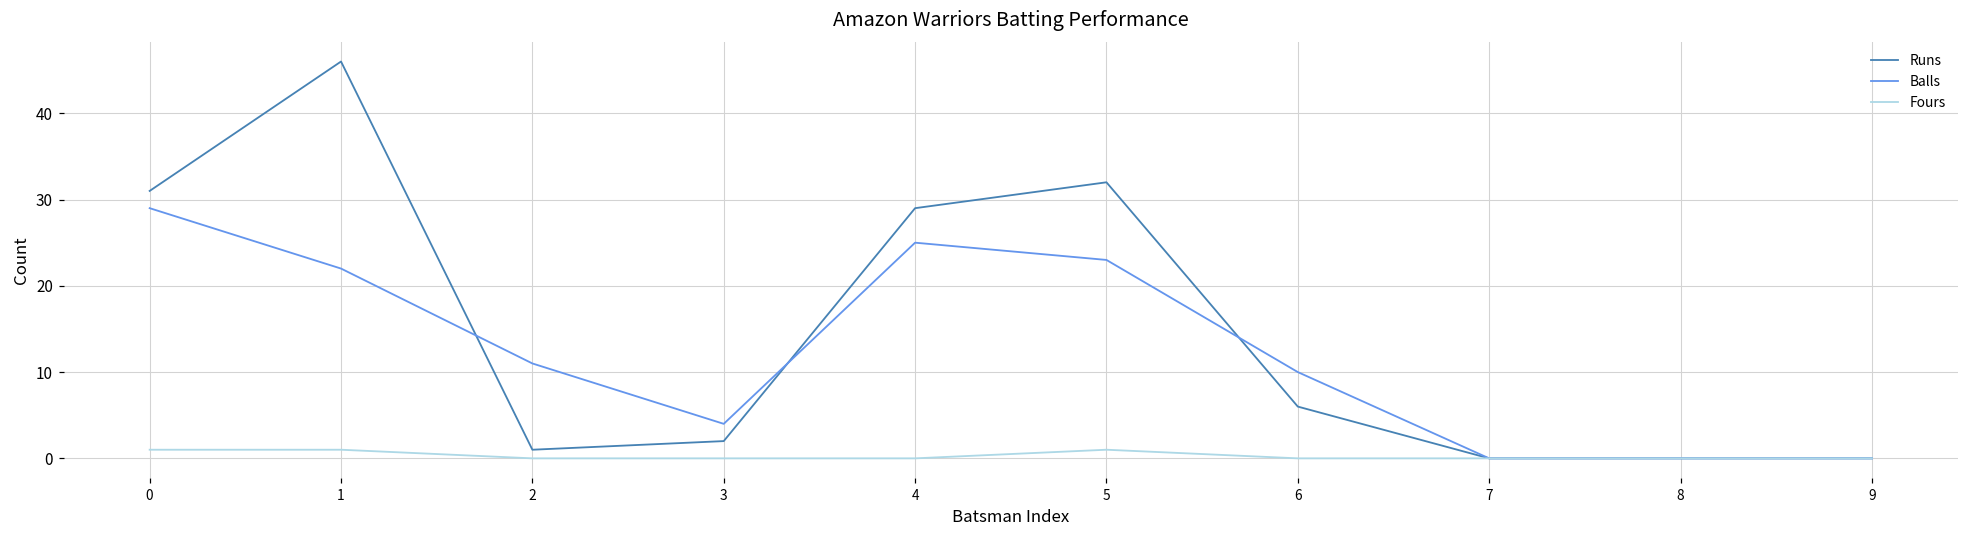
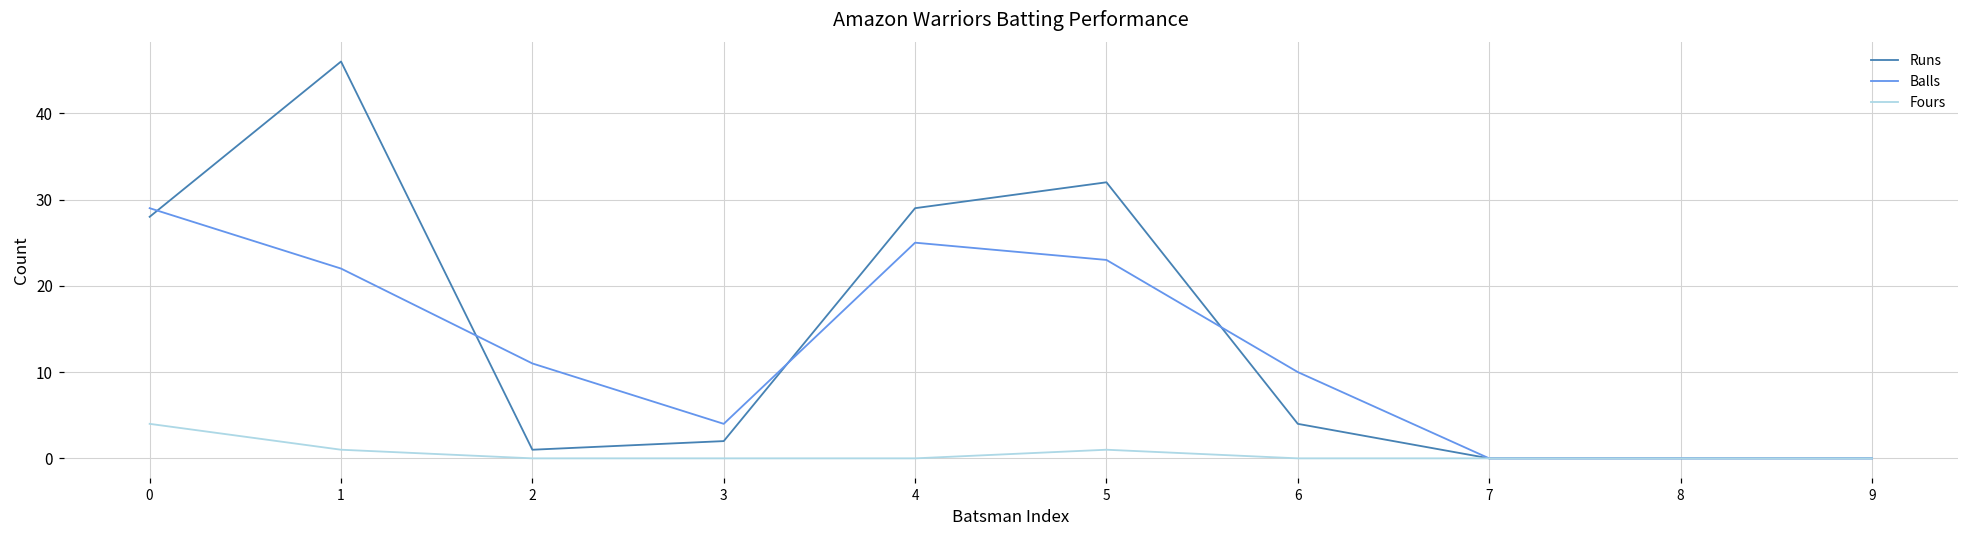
Runs, 0: 31 -> 28
Fours, 0: 1 -> 4
Runs, 6: 6 -> 4
